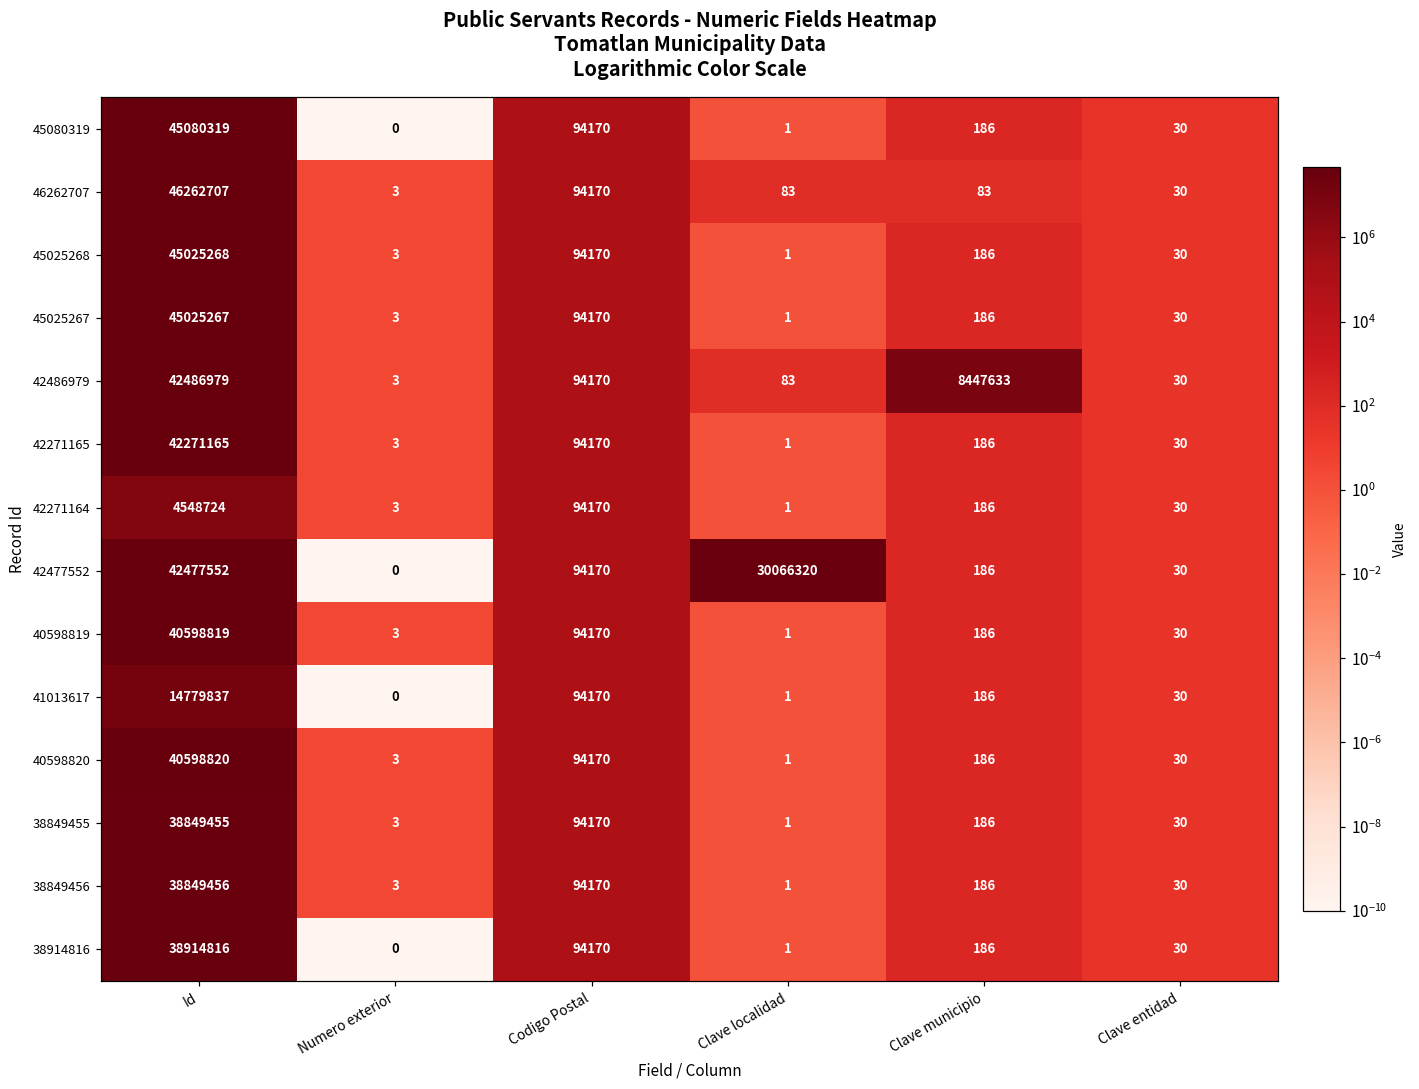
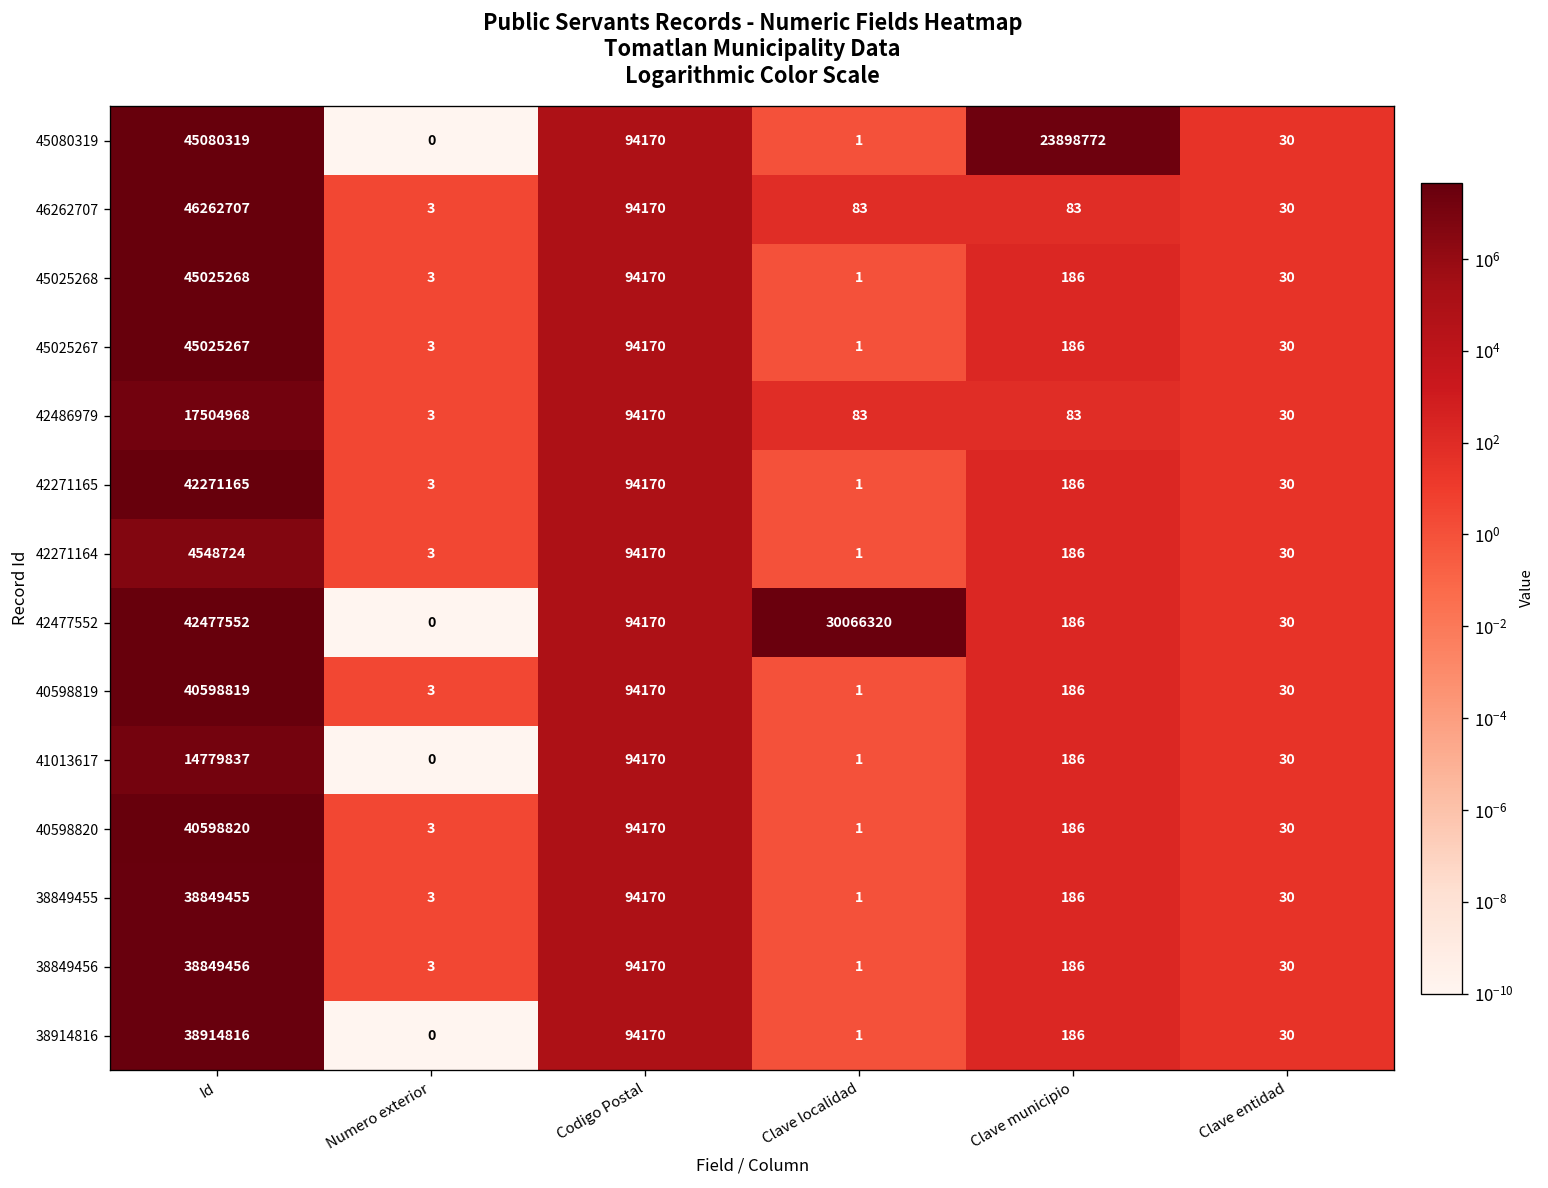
45080319, Clave municipio: 186 -> 23898772
42486979, Id: 42486979 -> 17504968
42486979, Clave municipio: 8447633 -> 83
